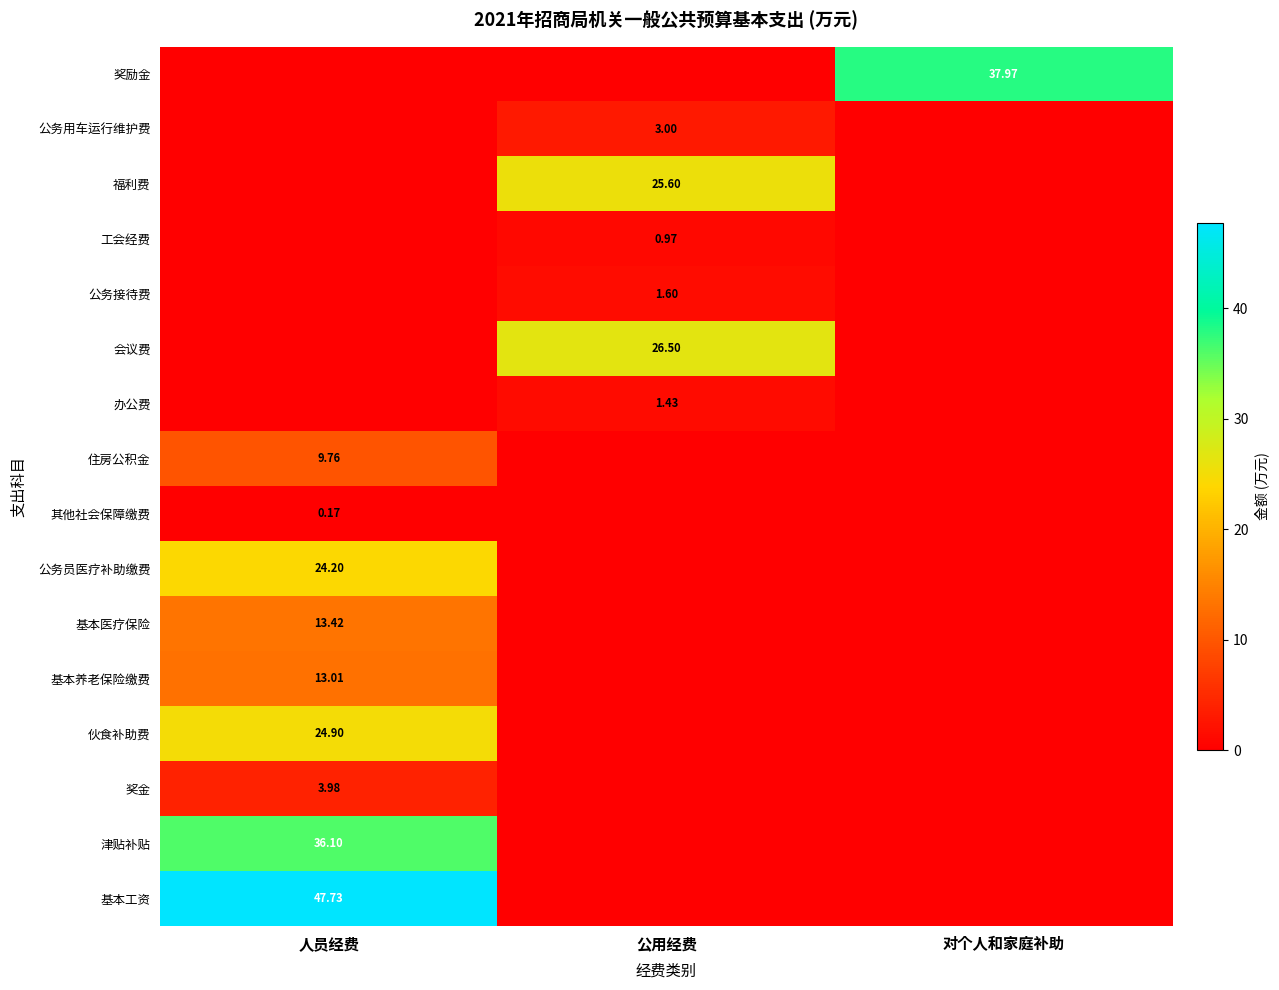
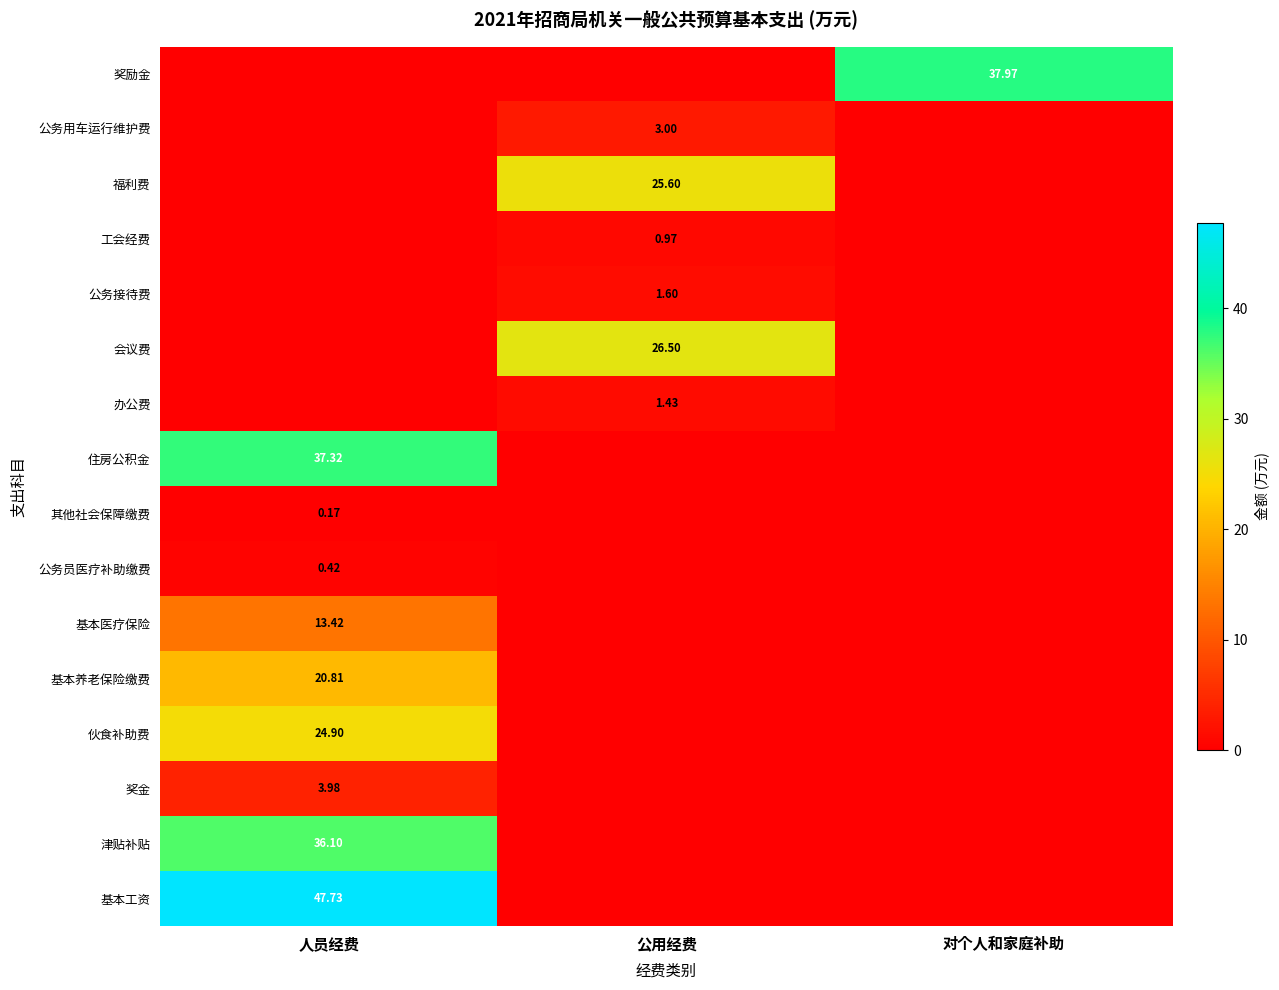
住房公积金, 人员经费: 9.76 -> 37.32
公务员医疗补助缴费, 人员经费: 24.20 -> 0.42
基本养老保险缴费, 人员经费: 13.01 -> 20.81
